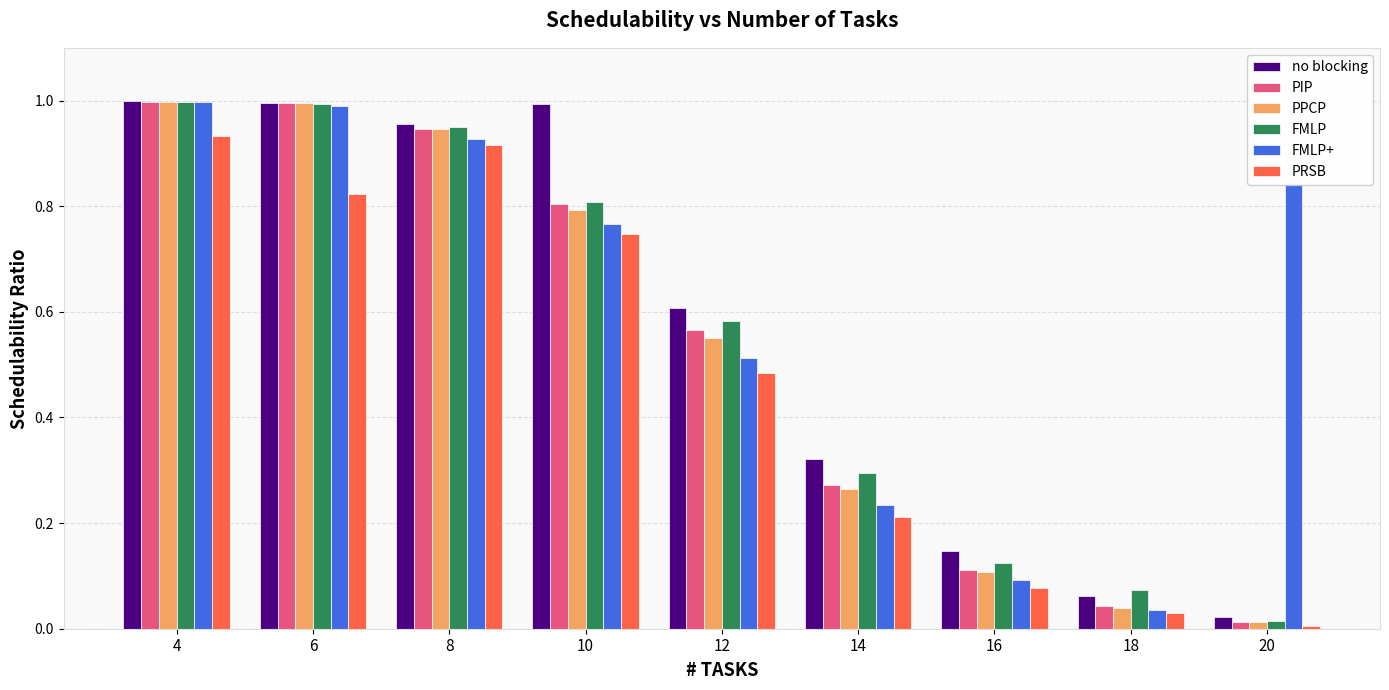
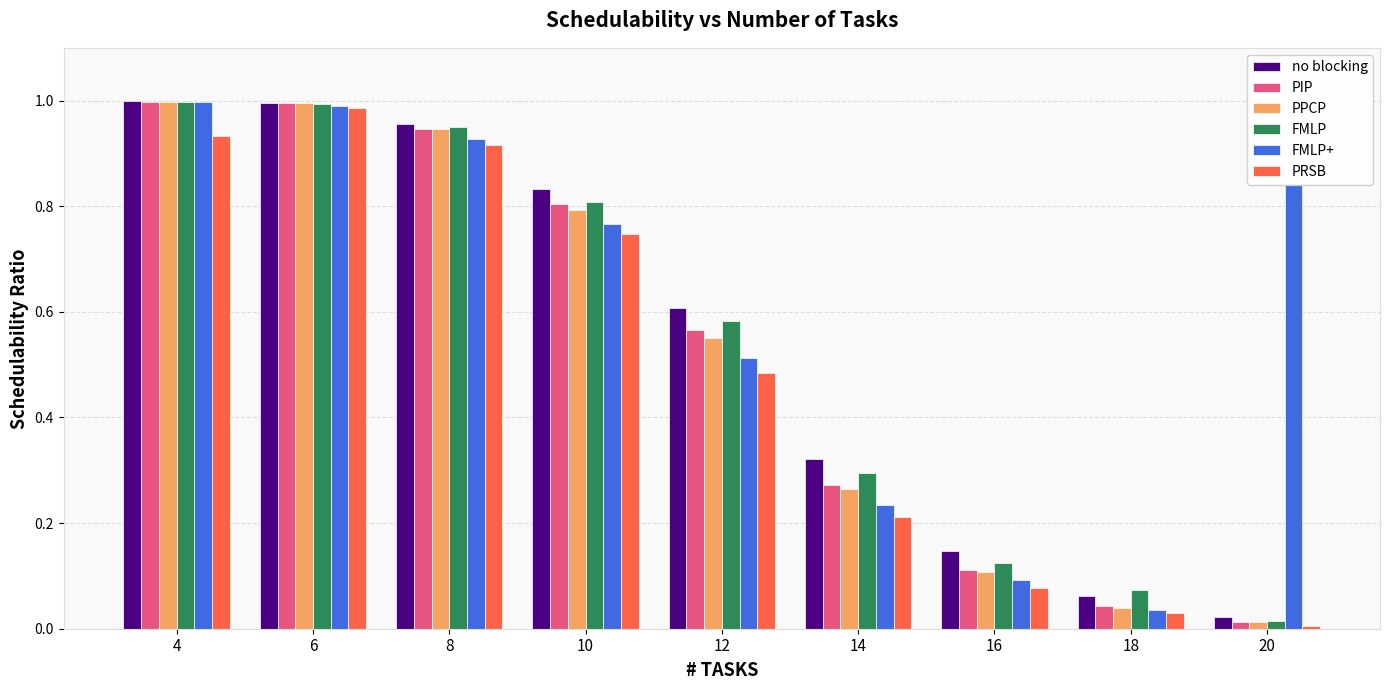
PRSB, 6: 0.82 -> 0.99
no blocking, 10: 0.99 -> 0.83
